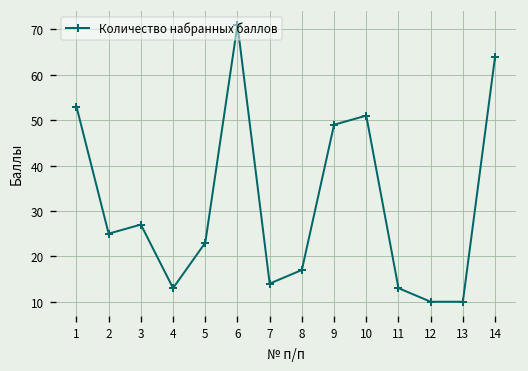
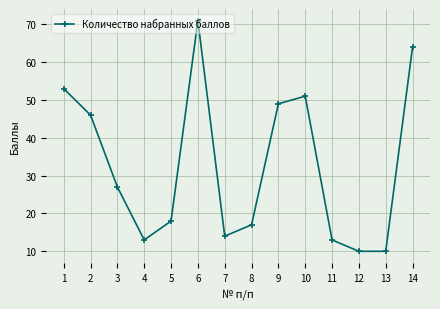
2: 25 -> 46
5: 23 -> 18
